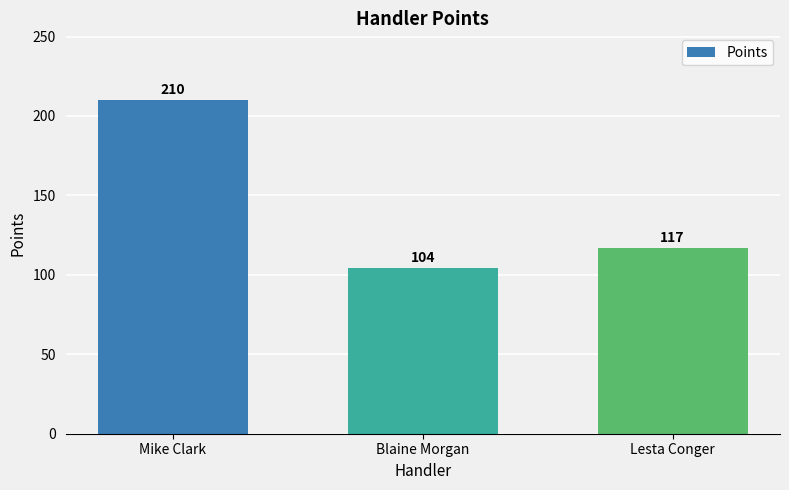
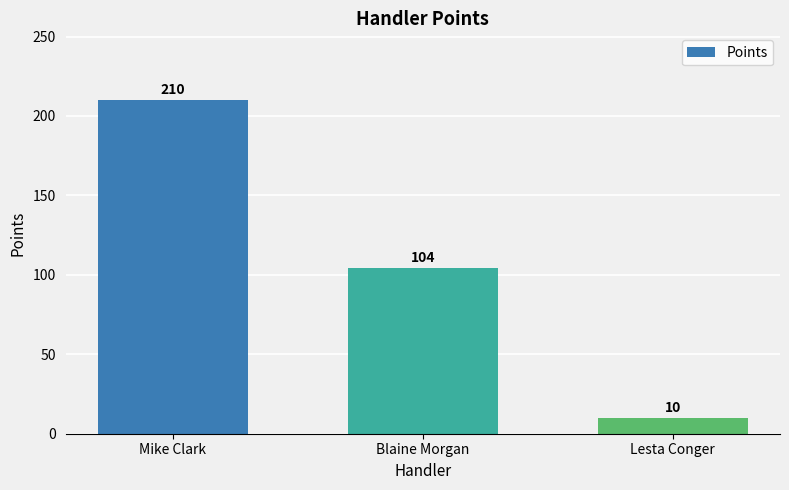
Lesta Conger: 117 -> 10
